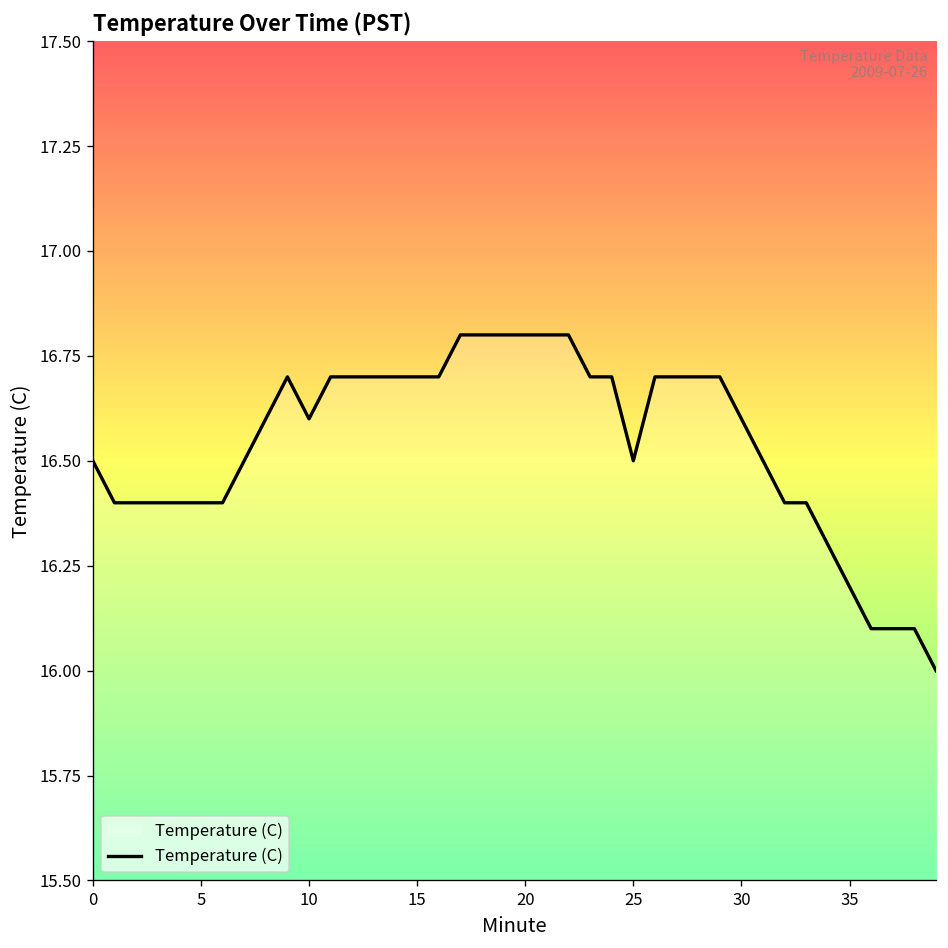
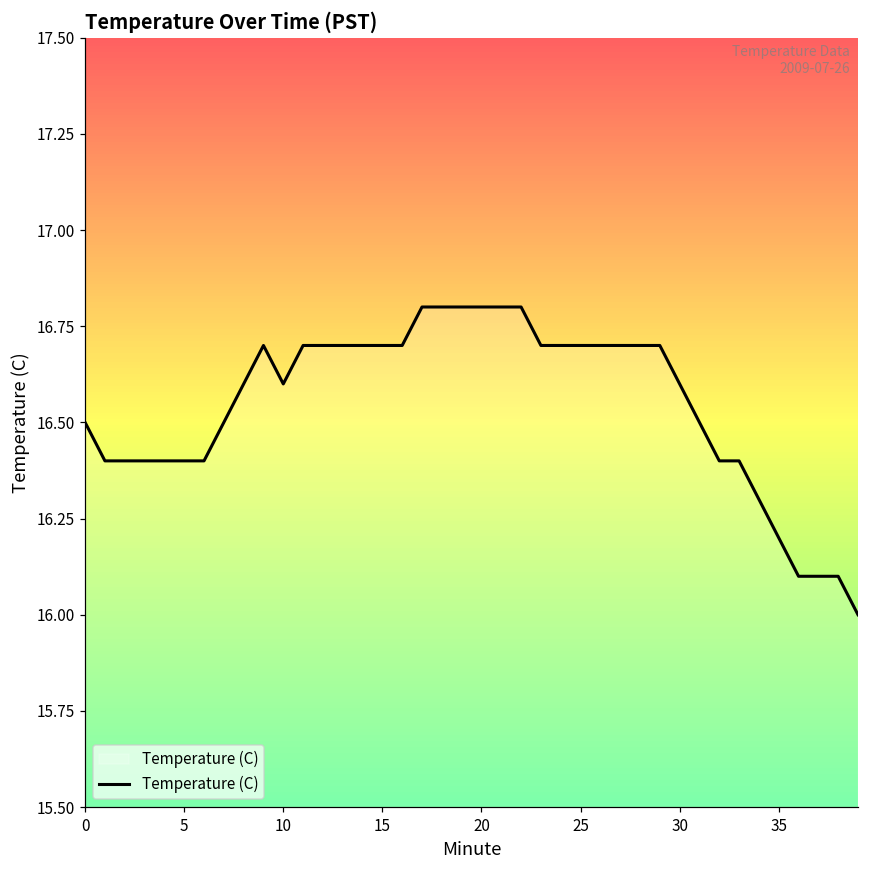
25: 16.5 -> 16.7
